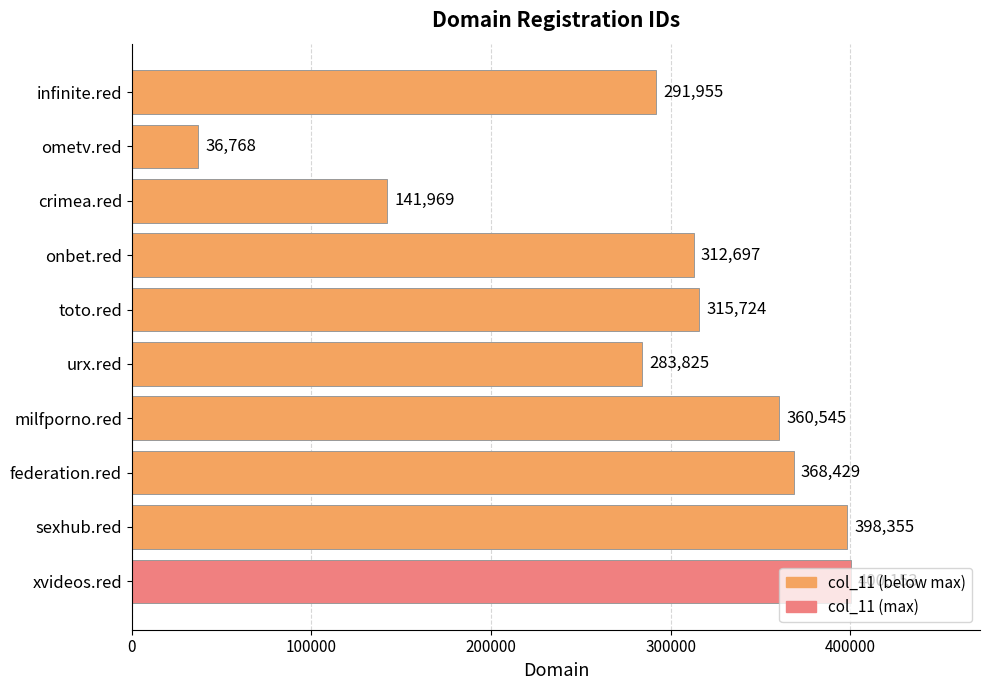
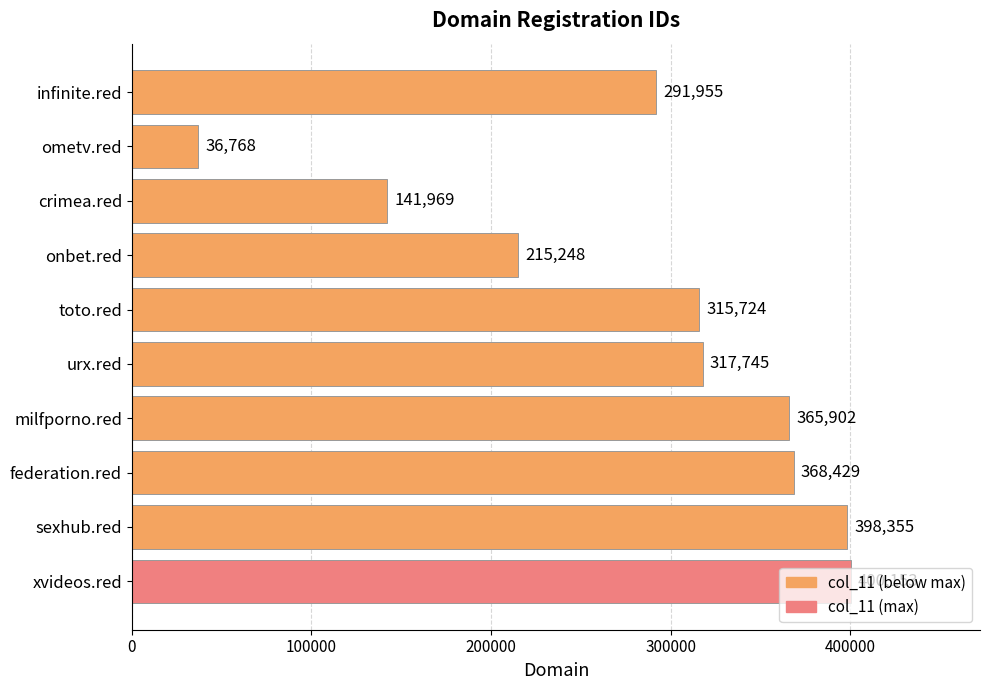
onbet.red: 312,697 -> 215,248
urx.red: 283,825 -> 317,745
milfporno.red: 360,545 -> 365,902
